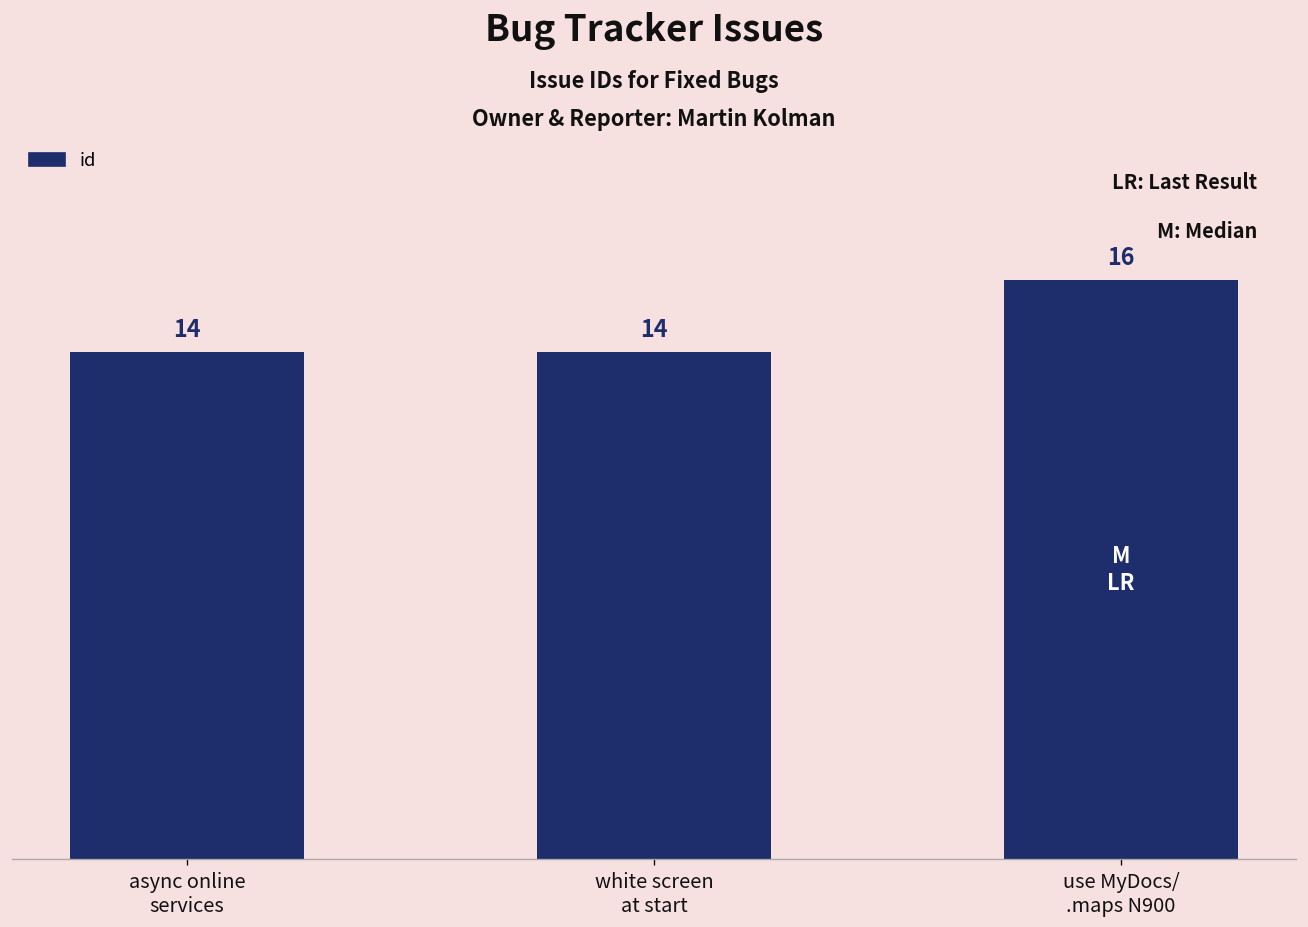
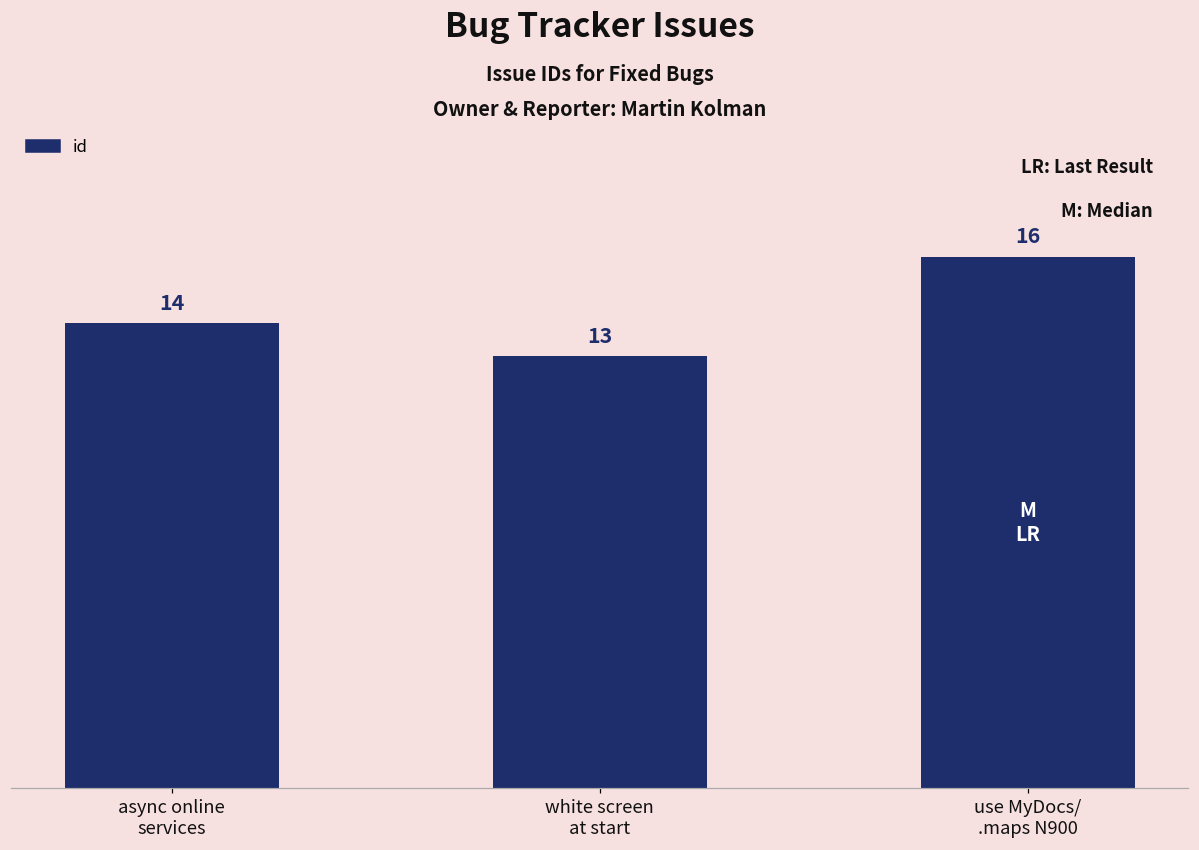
id, white screen at start: 14 -> 13
